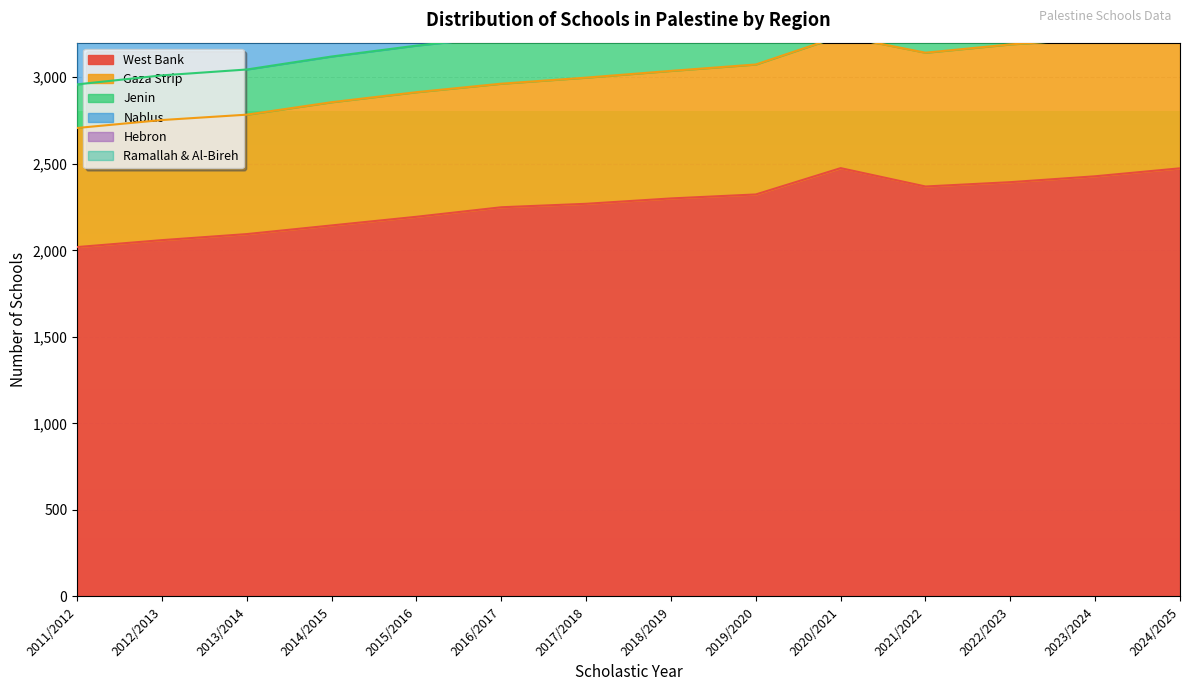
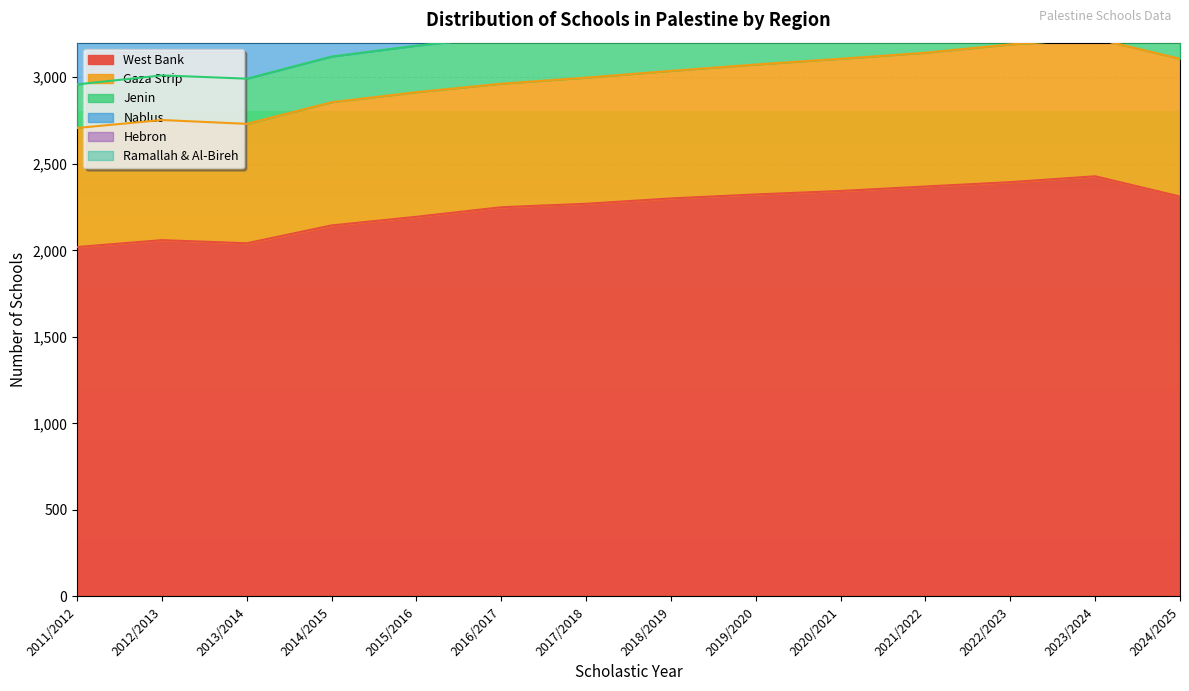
West Bank, 2013/2014: 2,090 -> 2,040
West Bank, 2020/2021: 2,480 -> 2,340
West Bank, 2024/2025: 2,470 -> 2,310
